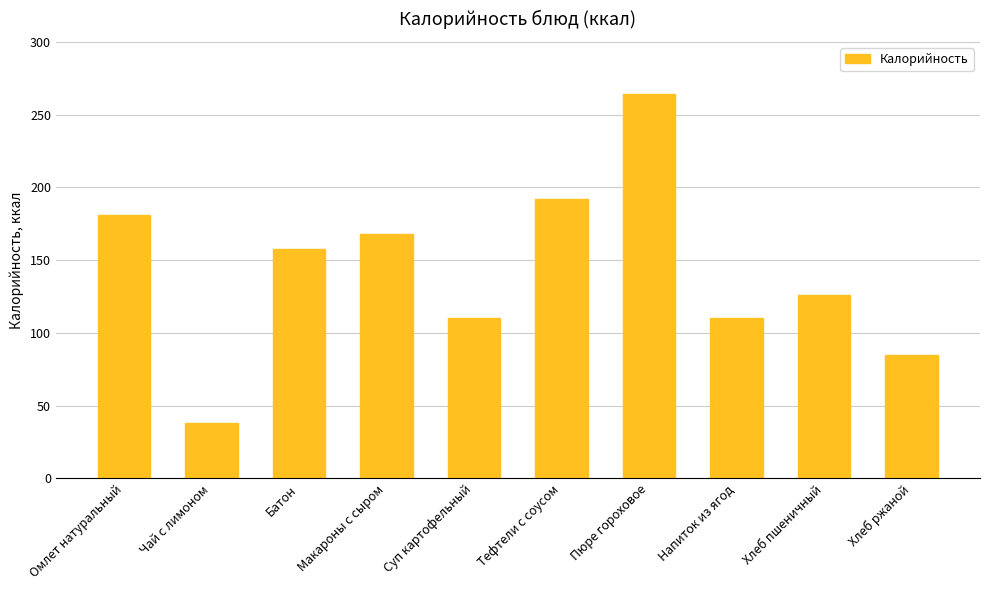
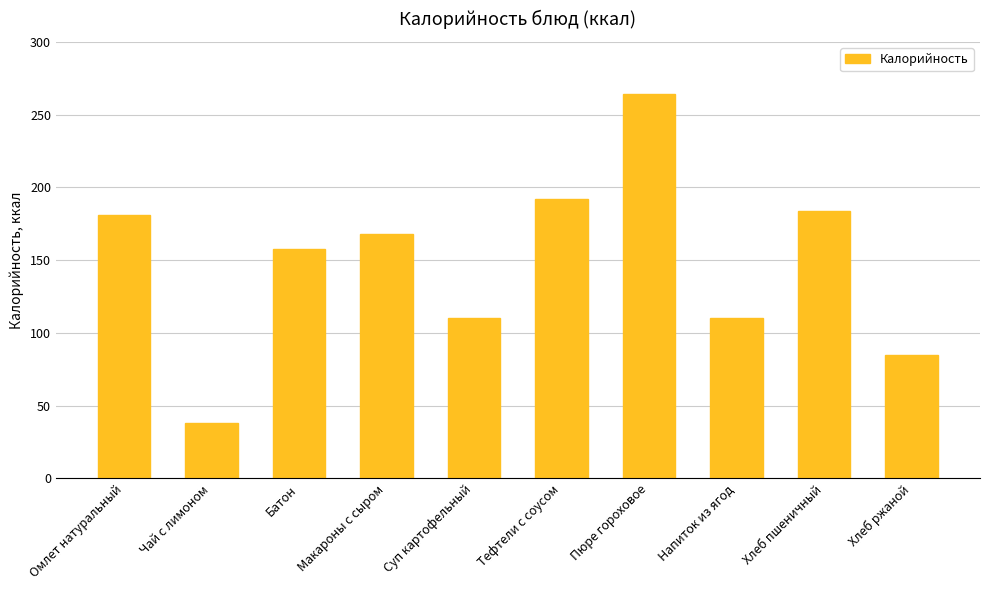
Хлеб пшеничный: 126 -> 184
